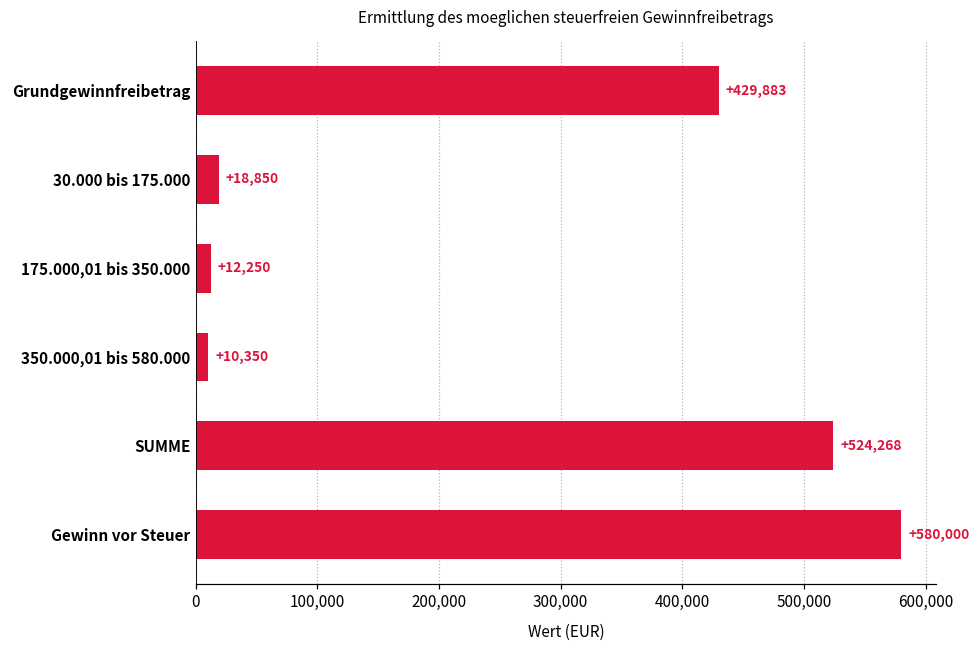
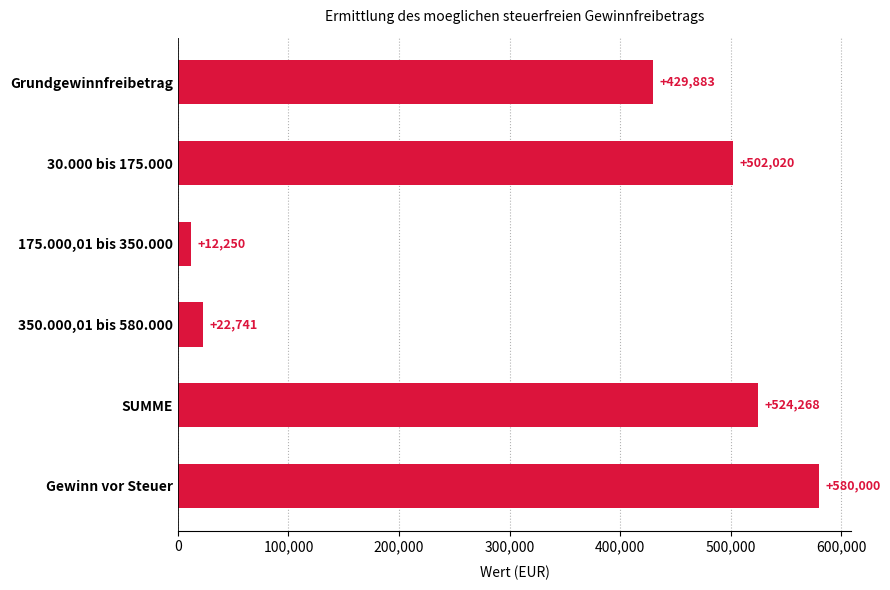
30.000 bis 175.000: +18,850 -> +502,020
350.000,01 bis 580.000: +10,350 -> +22,741
